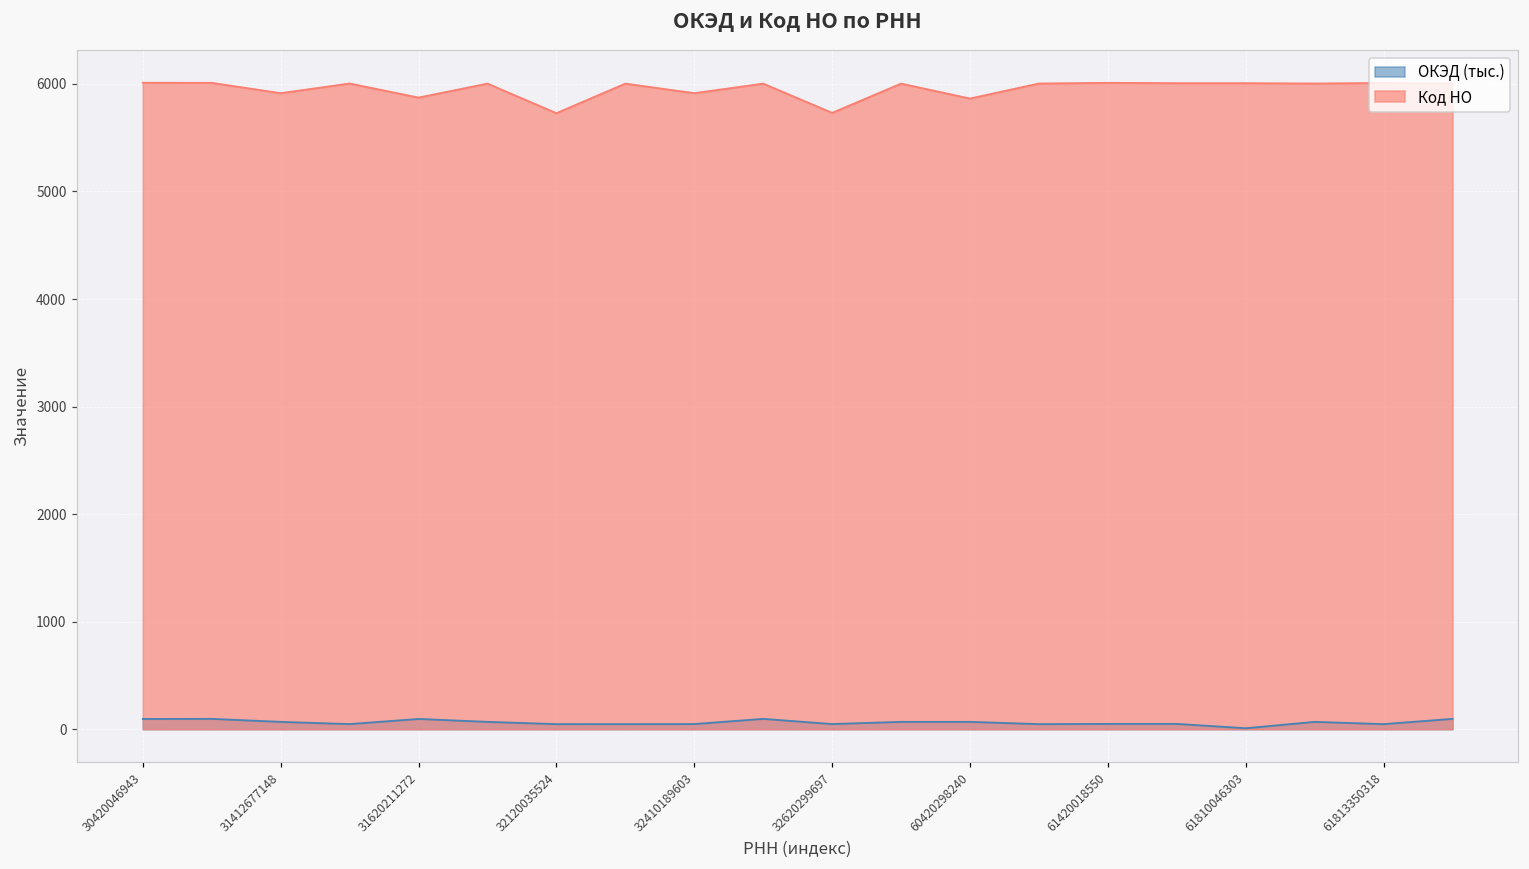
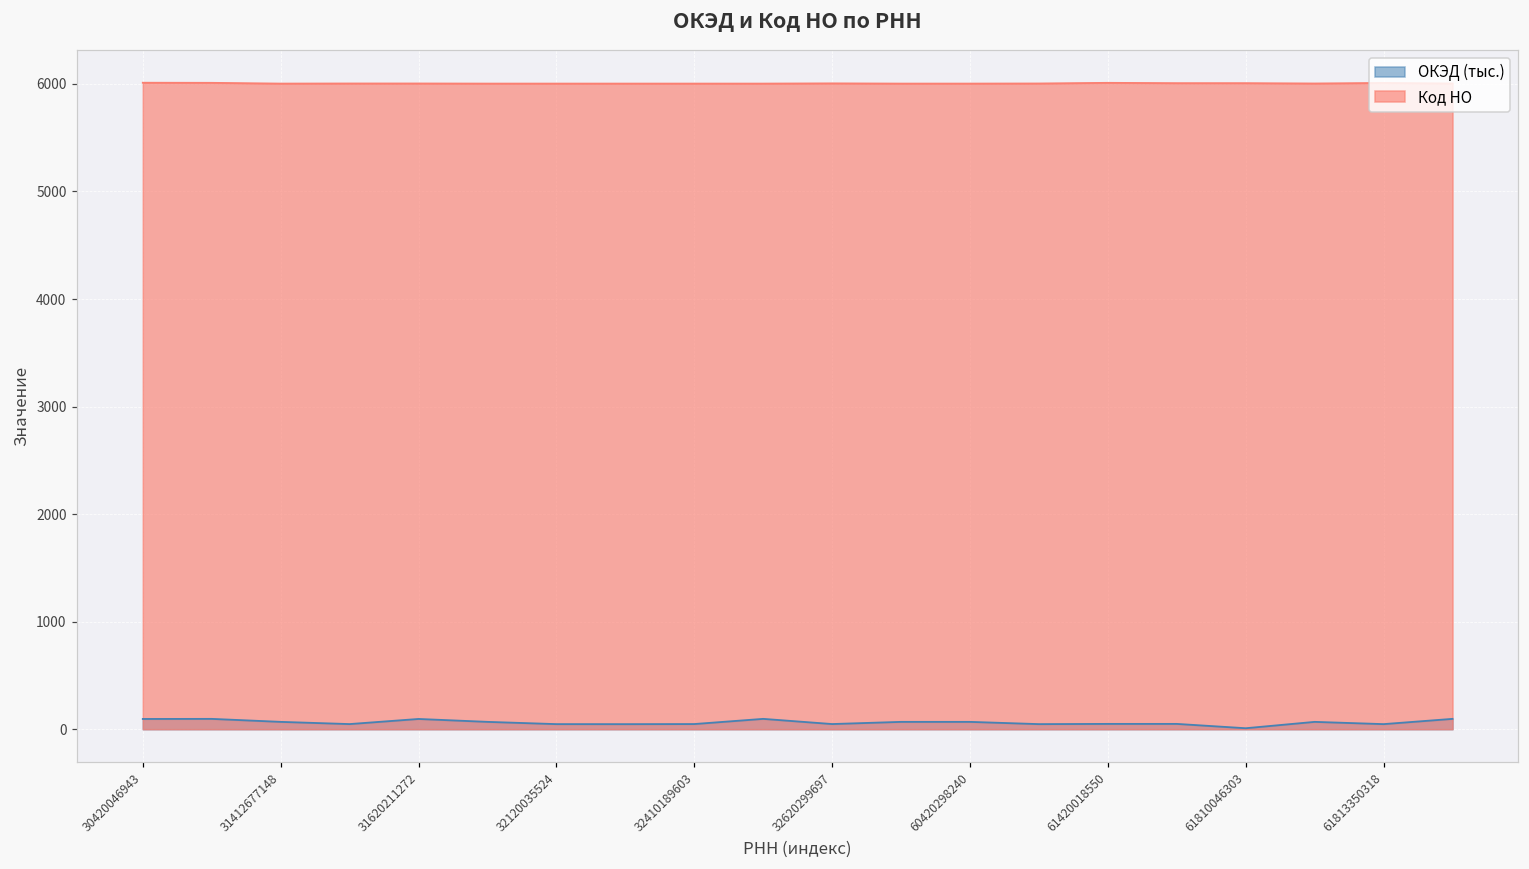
Код НО, 31412677148: 5900 -> 6000
Код НО, 31620211272: 5900 -> 6000
Код НО, 32120035524: 5700 -> 6000
Код НО, 32410189603: 5900 -> 6000
Код НО, 32620299697: 5700 -> 6000
Код НО, 60420298240: 5900 -> 6000
